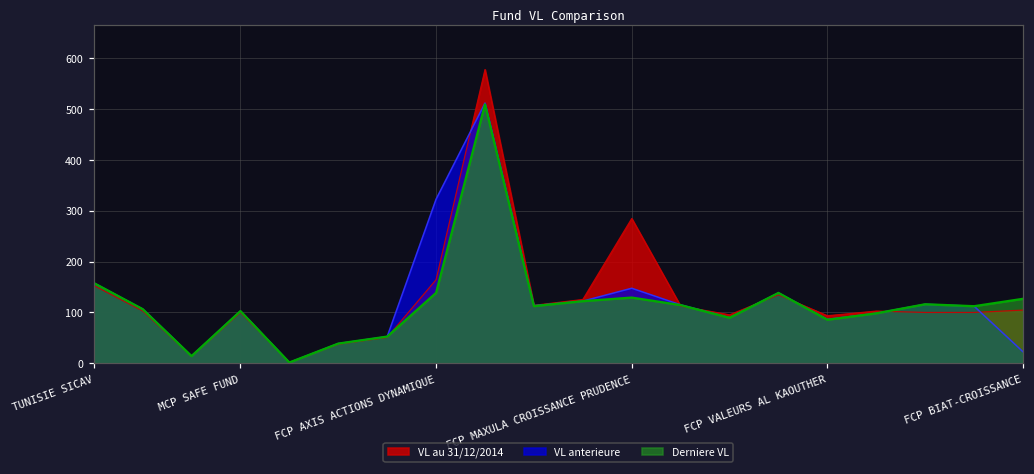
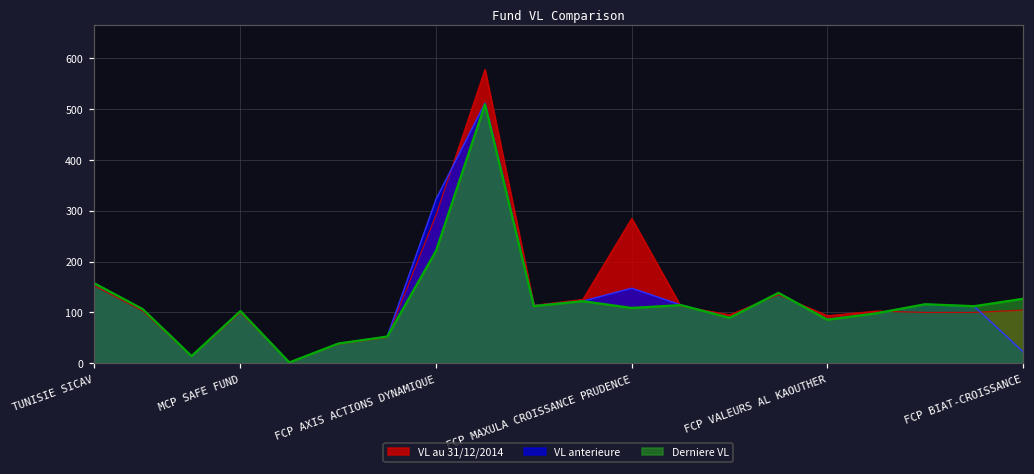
VL au 31/12/2014, FCP AXIS ACTIONS DYNAMIQUE: 160 -> 290
Derniere VL, FCP AXIS ACTIONS DYNAMIQUE: 140 -> 220
Derniere VL, FCP MAXULA CROISSANCE PRUDENCE: 130 -> 110
